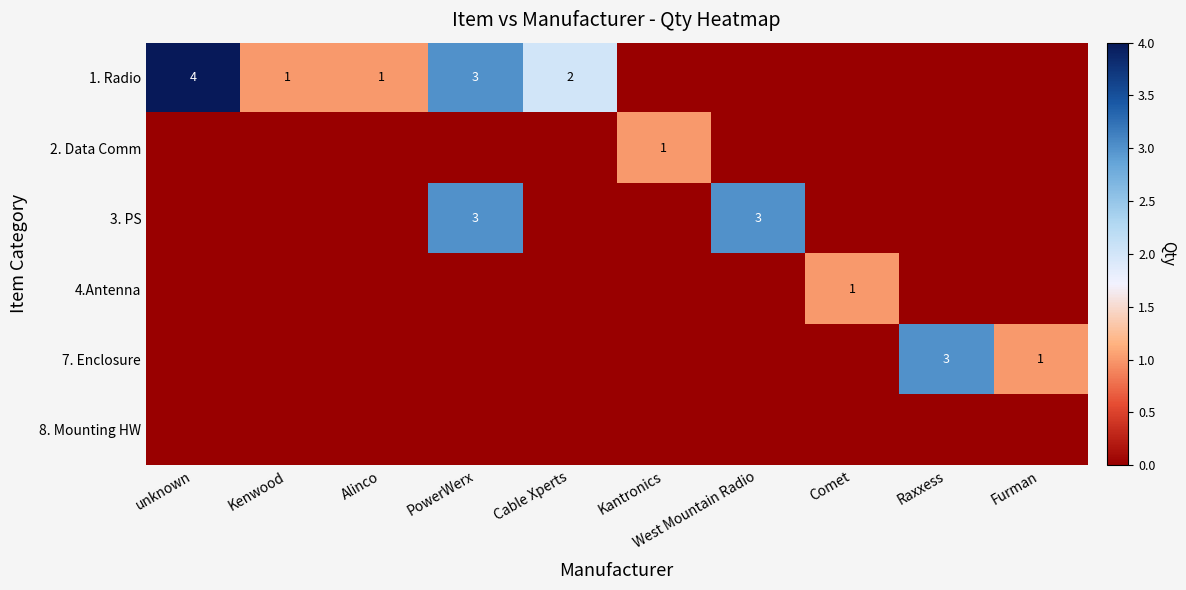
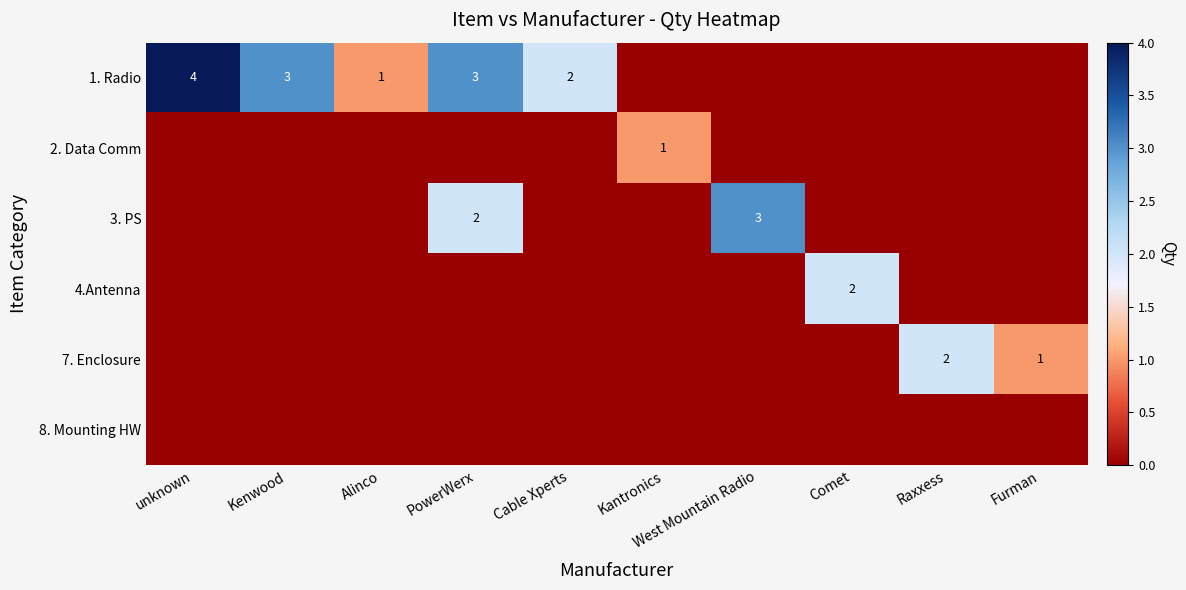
1. Radio, Kenwood: 1 -> 3
3. PS, PowerWerx: 3 -> 2
4.Antenna, Comet: 1 -> 2
7. Enclosure, Raxxess: 3 -> 2
